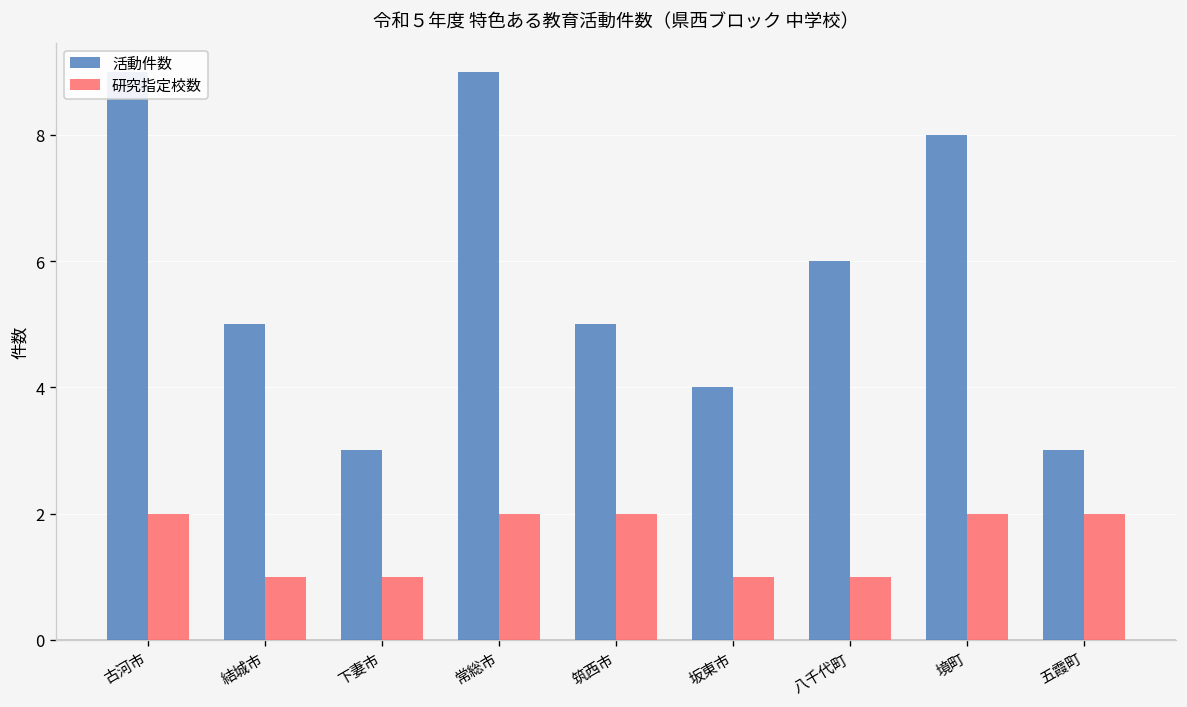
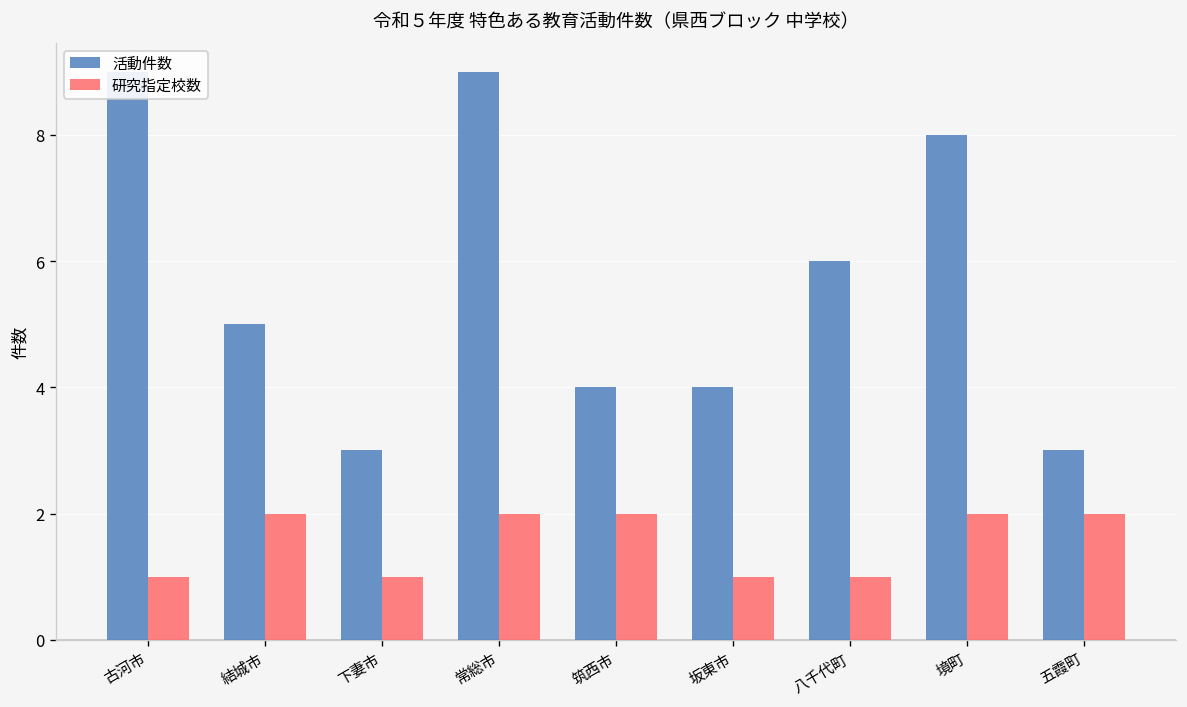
研究指定校数, 古河市: 2 -> 1
研究指定校数, 結城市: 1 -> 2
活動件数, 筑西市: 5 -> 4
